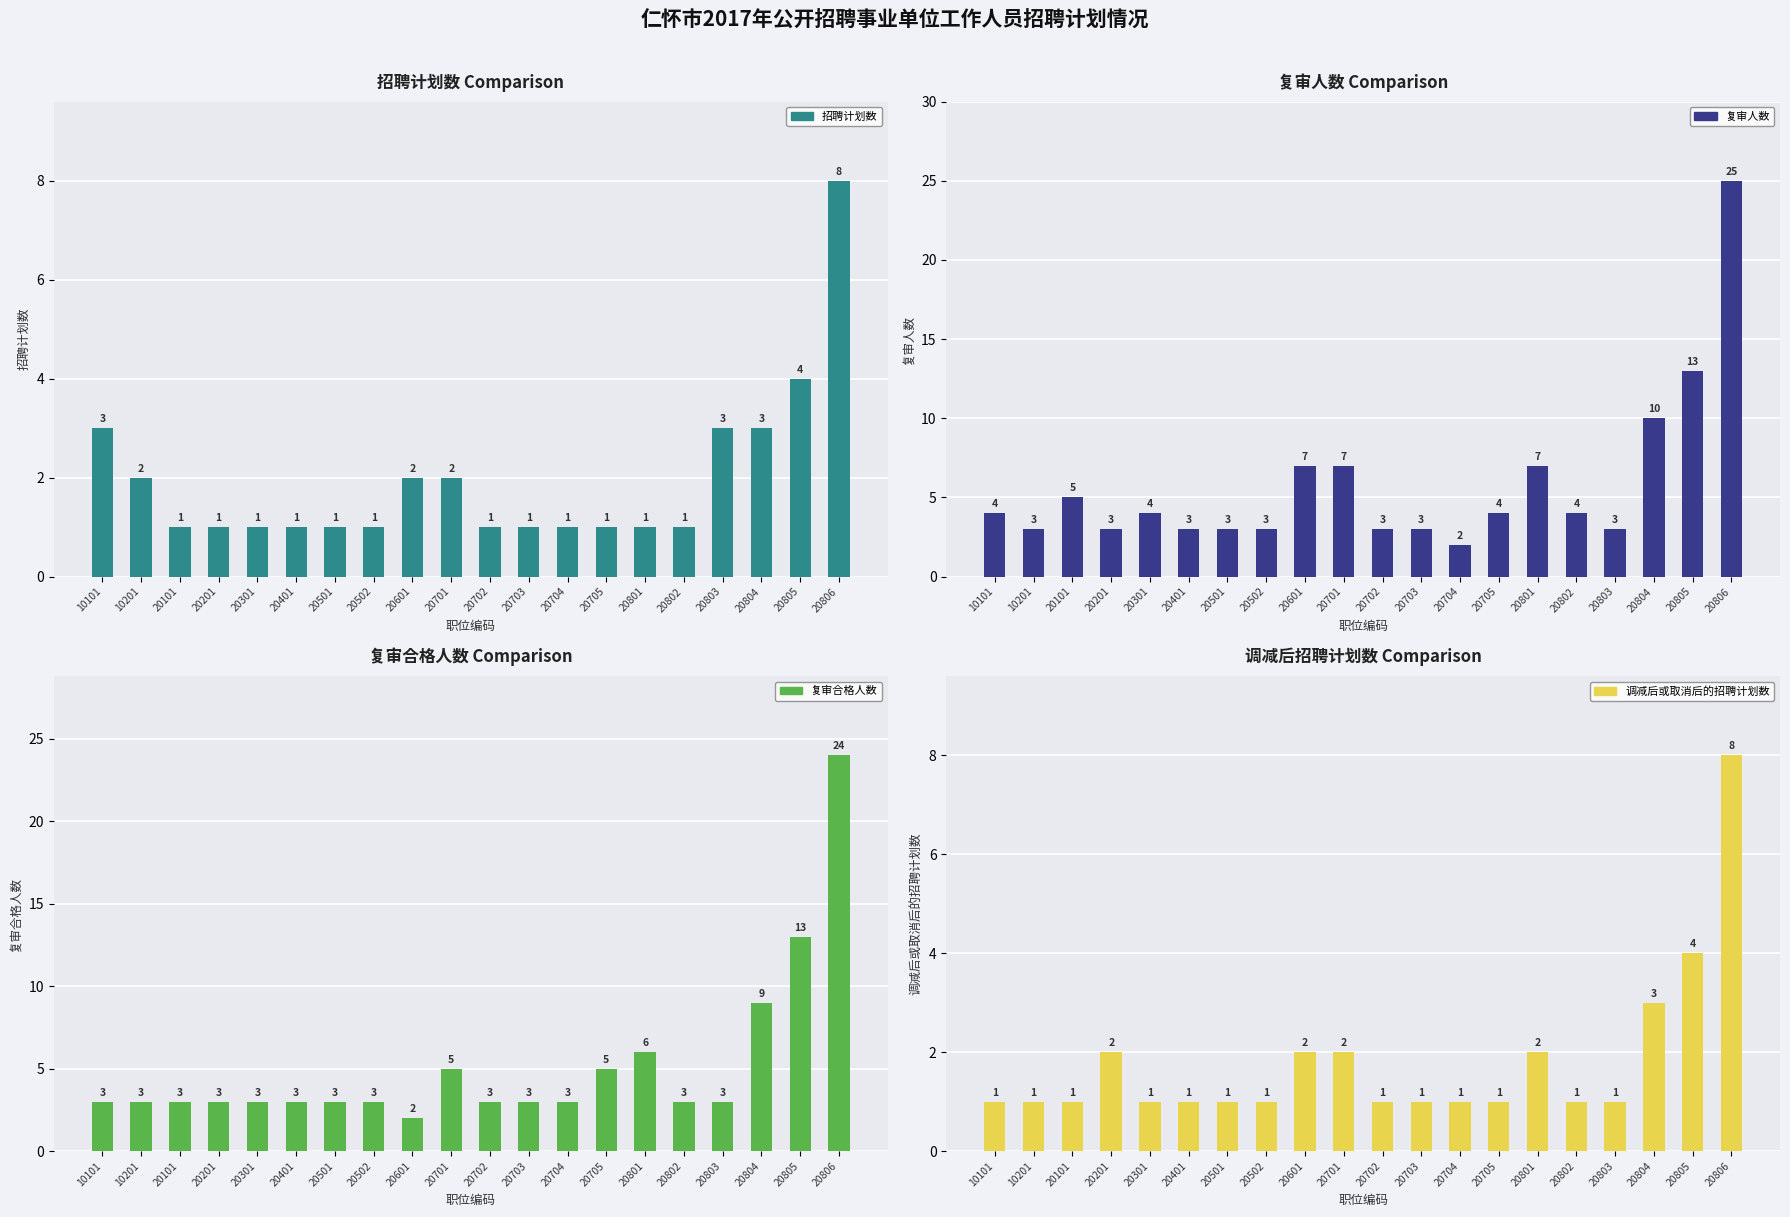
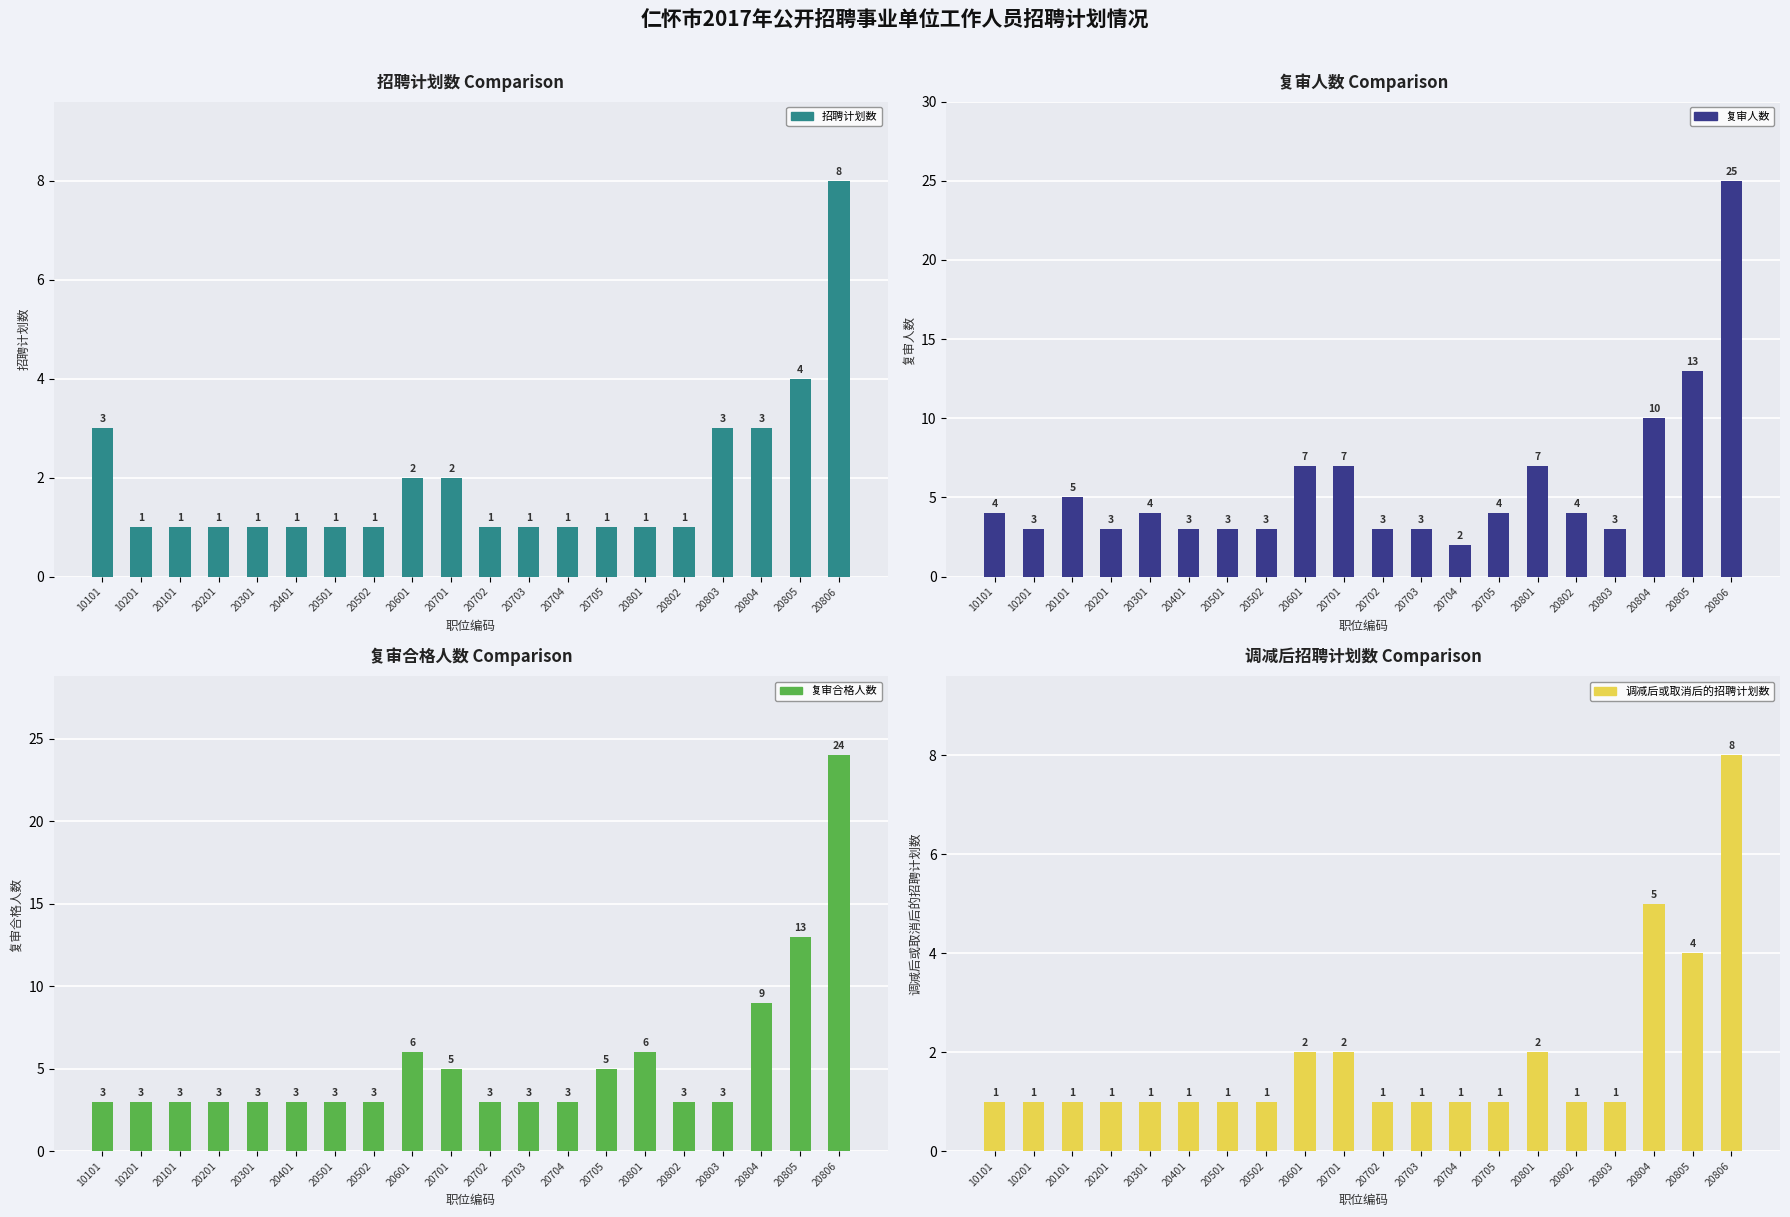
招聘计划数 Comparison, 10201: 2 -> 1
复审合格人数 Comparison, 20601: 2 -> 6
调减后招聘计划数 Comparison, 20201: 2 -> 1
调减后招聘计划数 Comparison, 20804: 3 -> 5
